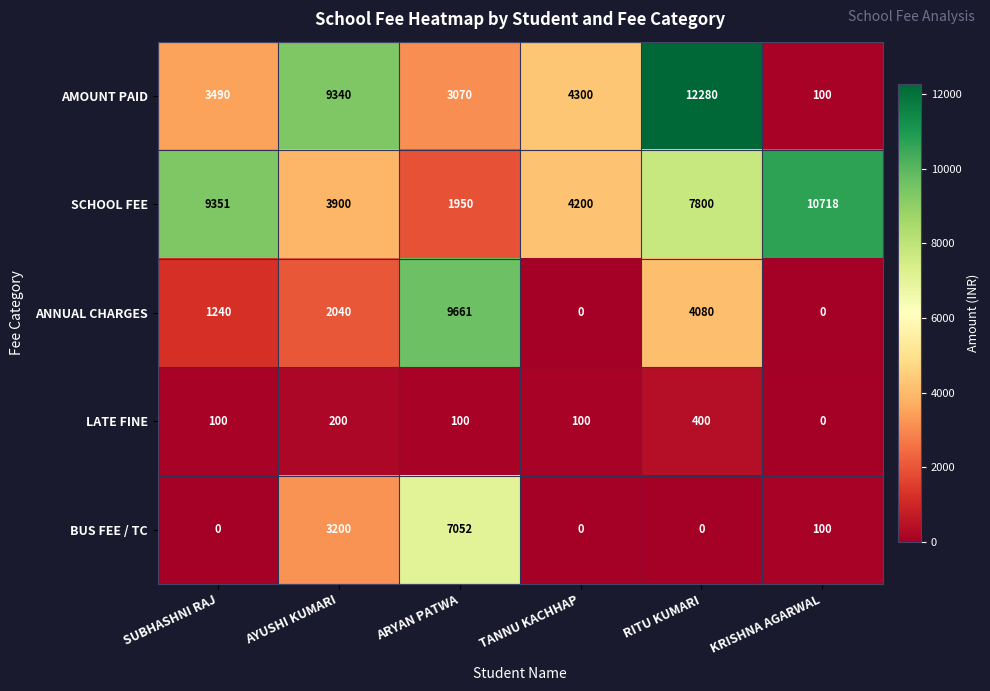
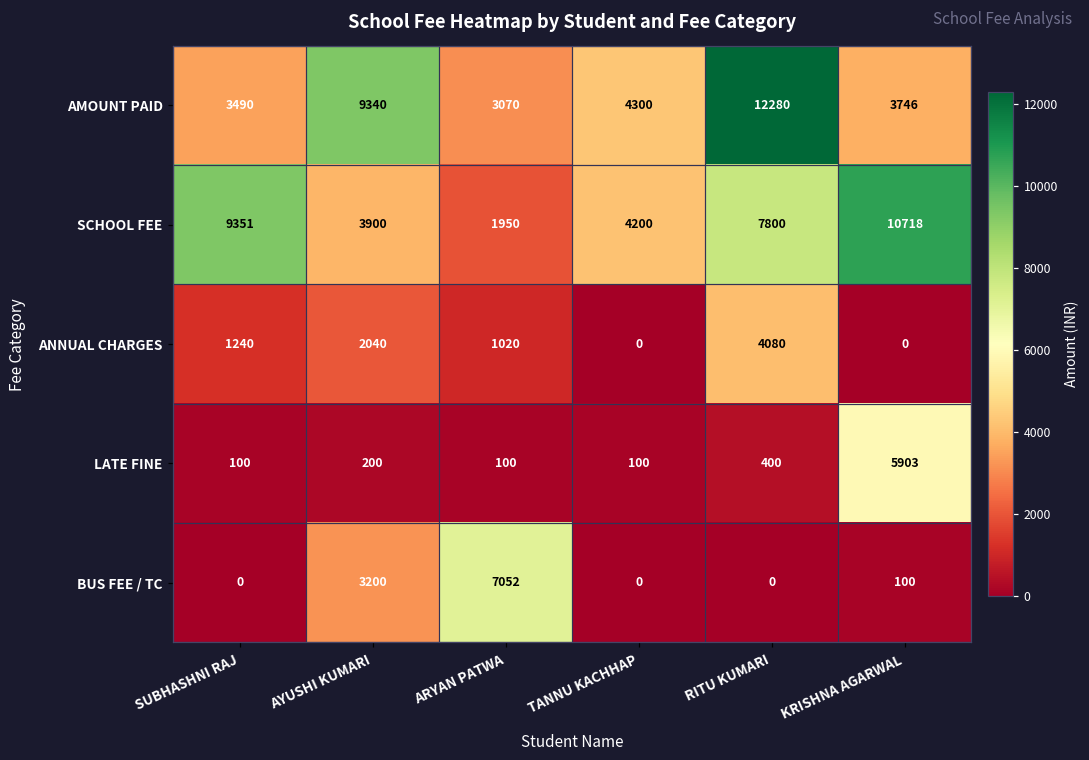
AMOUNT PAID, KRISHNA AGARWAL: 100 -> 3746
ANNUAL CHARGES, ARYAN PATWA: 9661 -> 1020
LATE FINE, KRISHNA AGARWAL: 0 -> 5903
